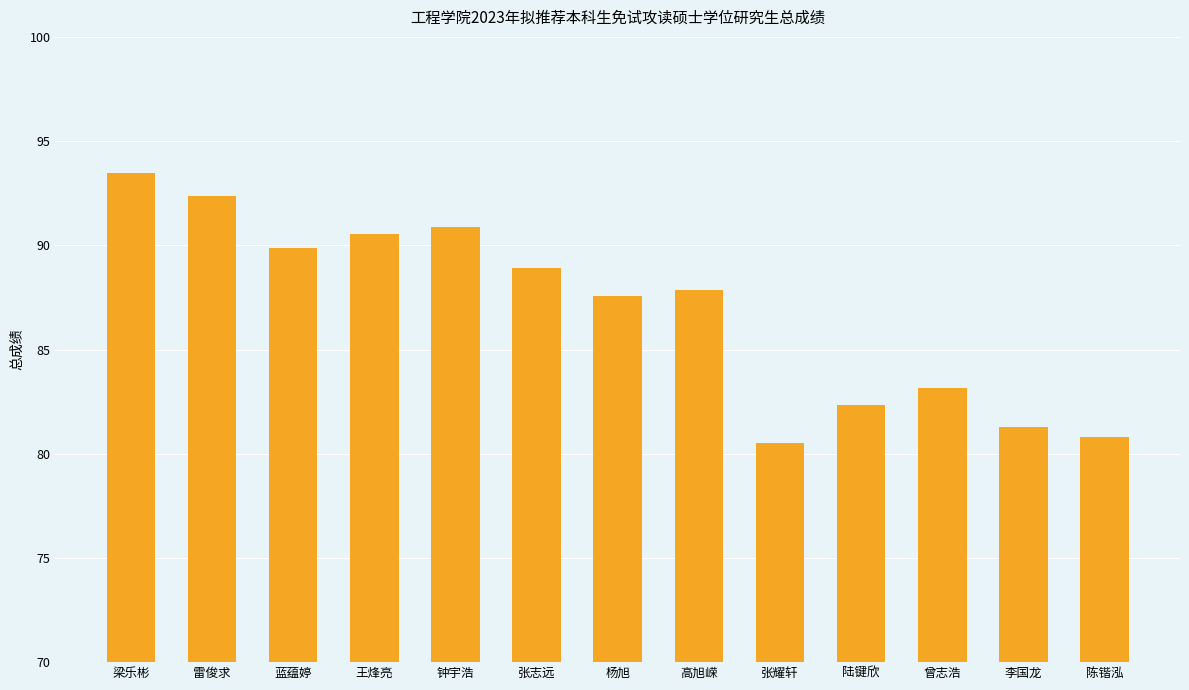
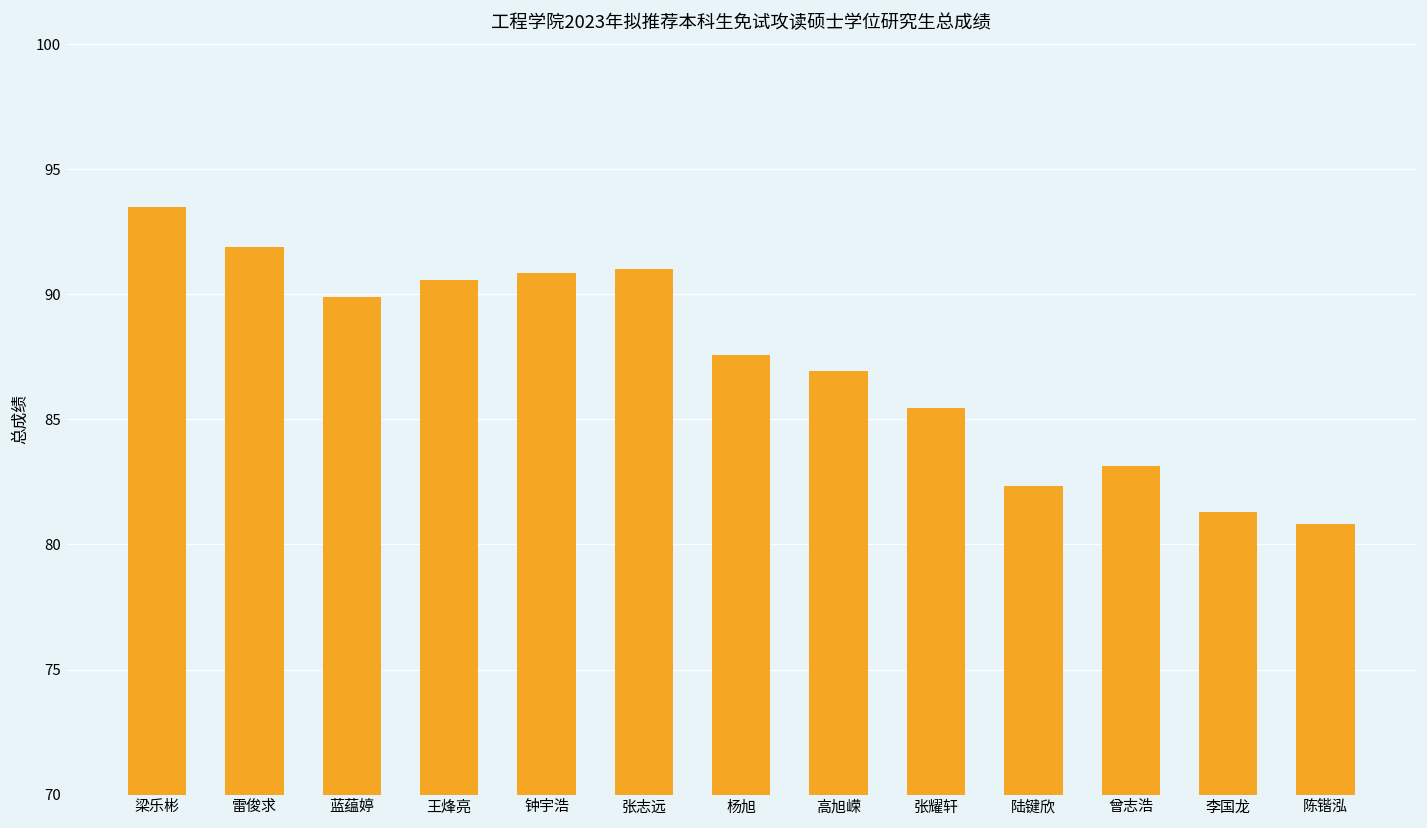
雷俊求: 92.4 -> 91.9
张志远: 88.9 -> 91.0
高旭嵘: 87.9 -> 86.9
张耀轩: 80.5 -> 85.4
